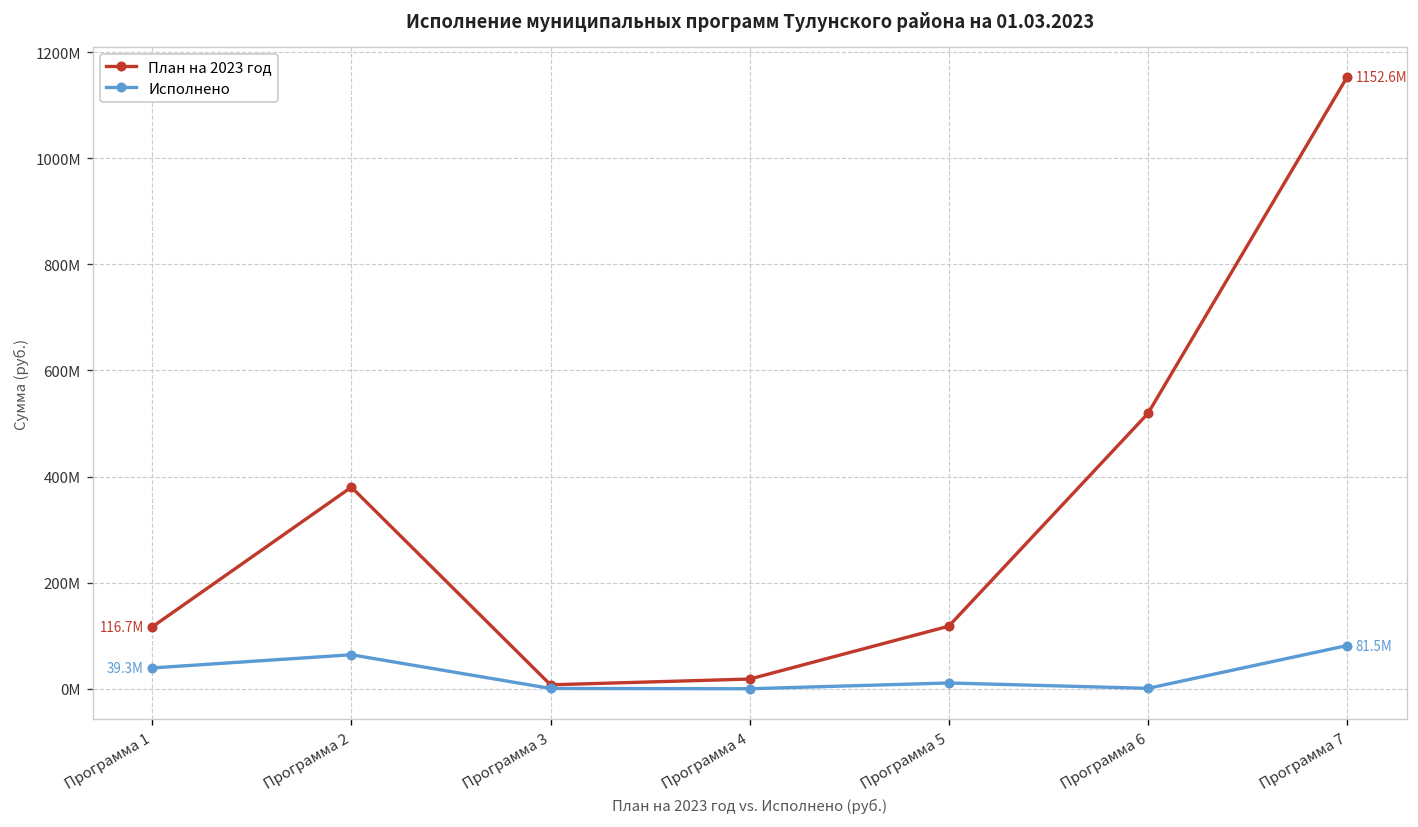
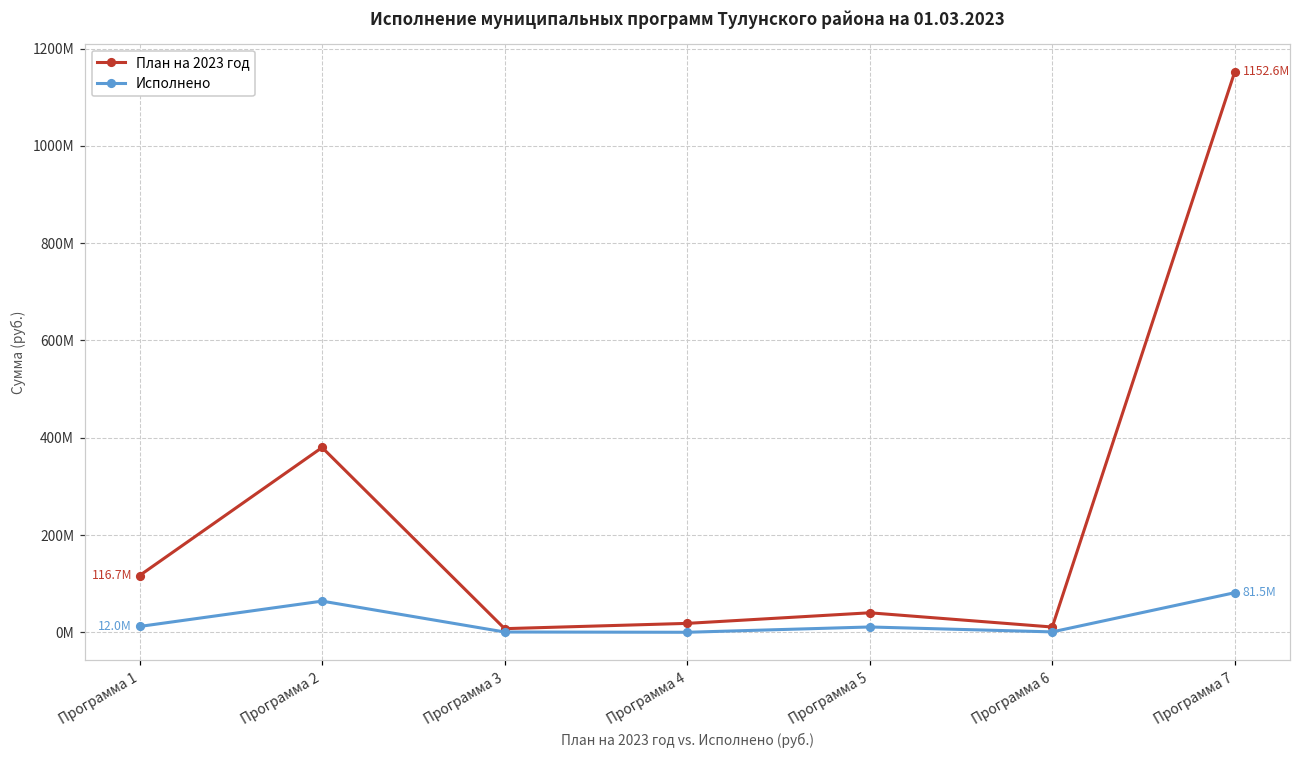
Исполнено, Программа 1: 39.3M -> 12.0M
План на 2023 год, Программа 5: 120000000 -> 40000000
План на 2023 год, Программа 6: 520000000 -> 10000000
